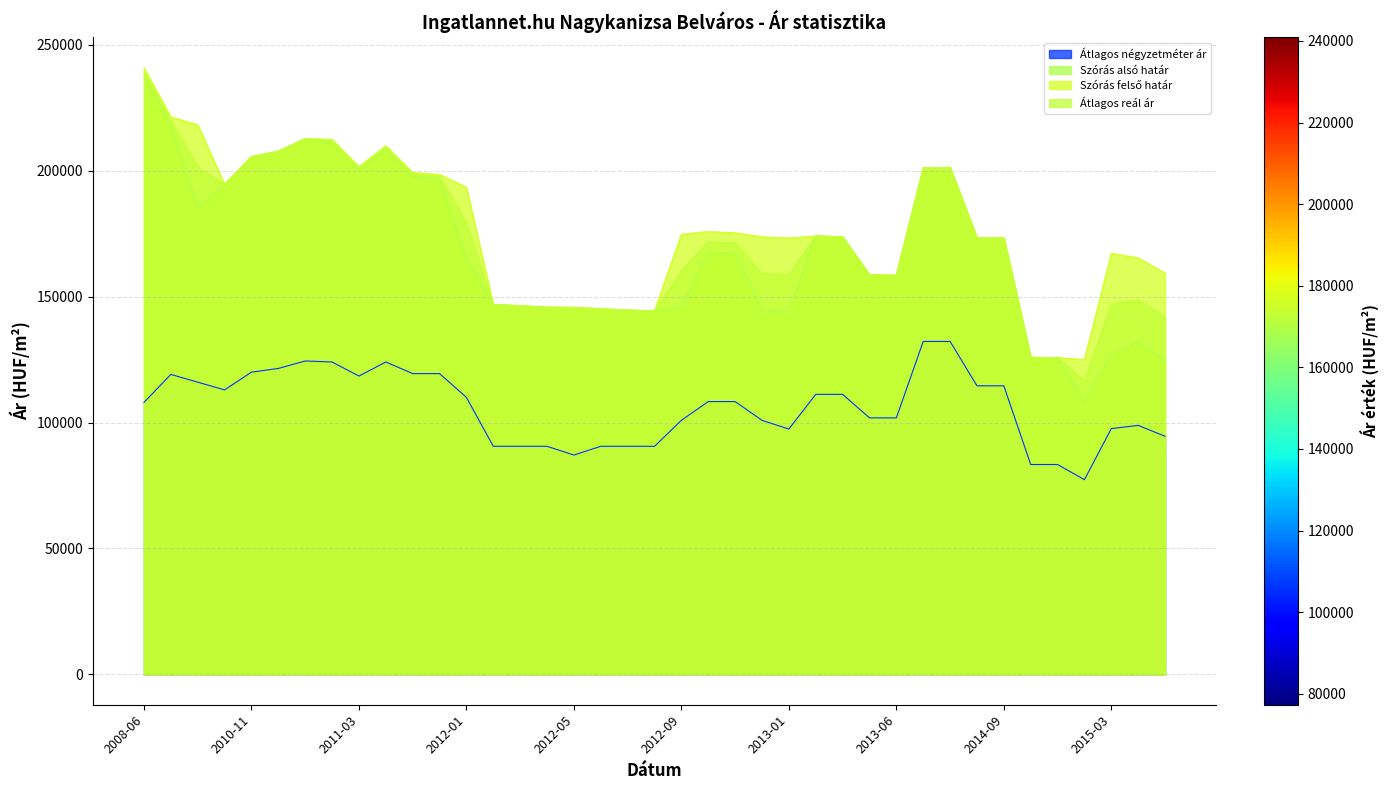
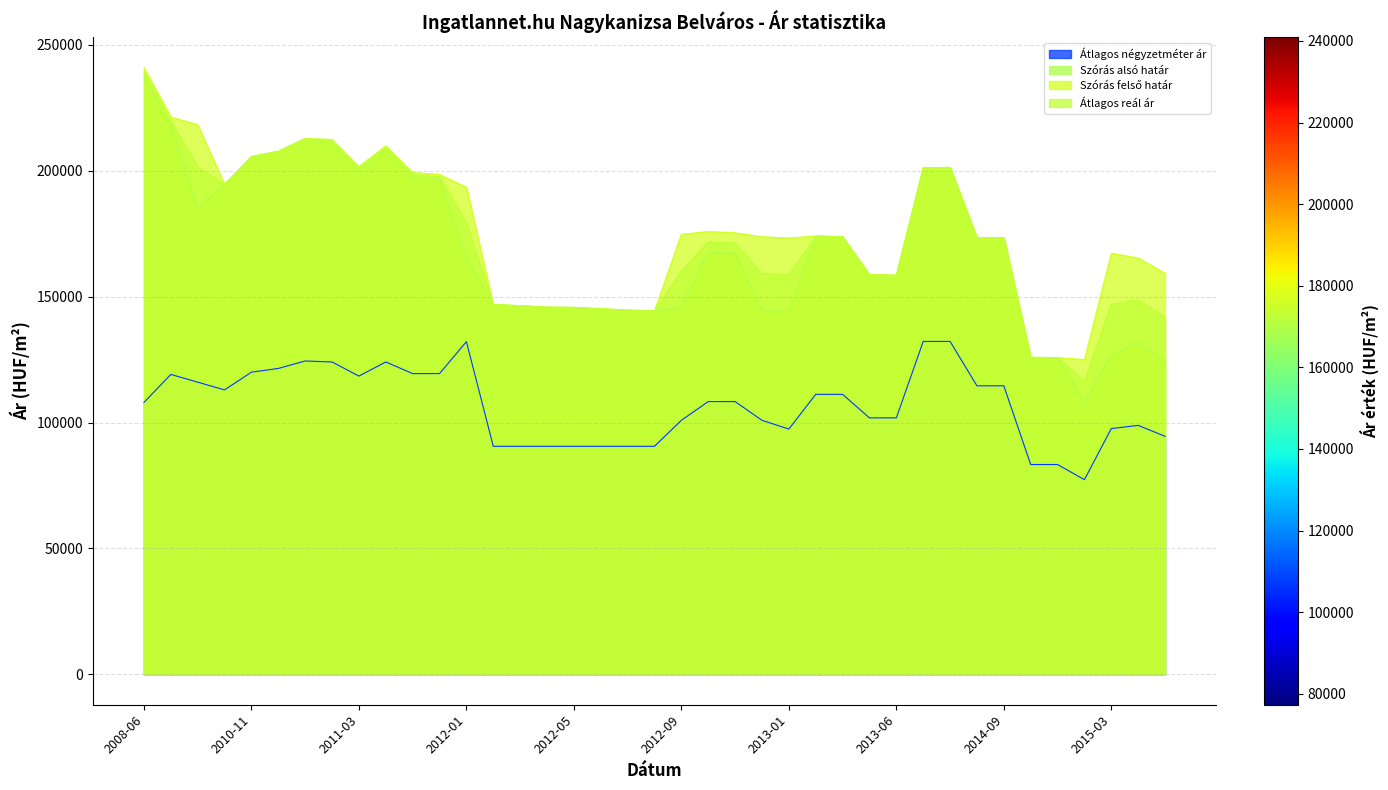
Átlagos négyzetméter ár, 2012-01: 110000 -> 132000
Átlagos négyzetméter ár, 2012-05: 87000 -> 91000
